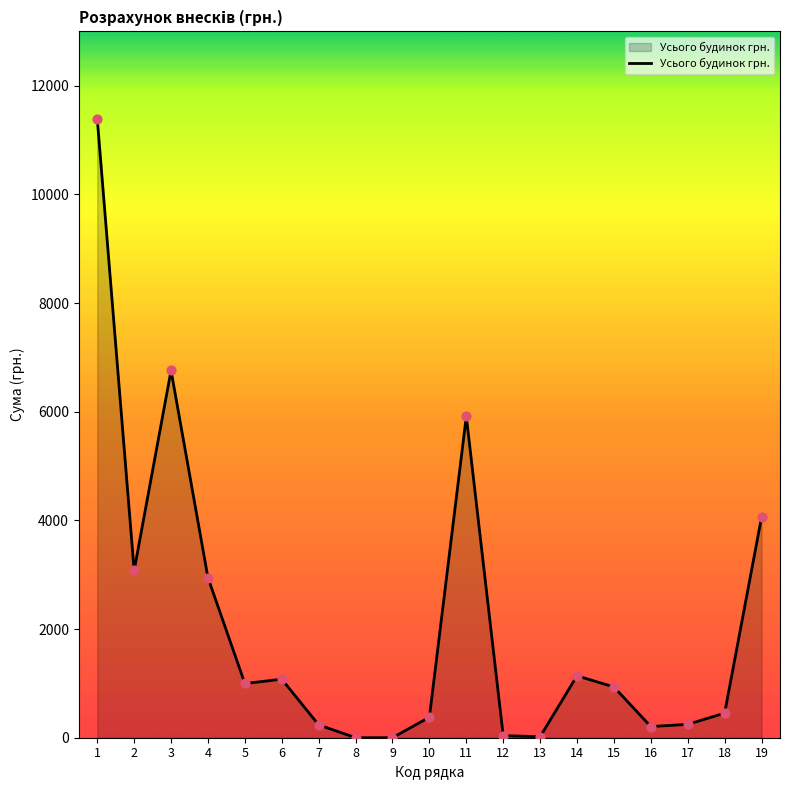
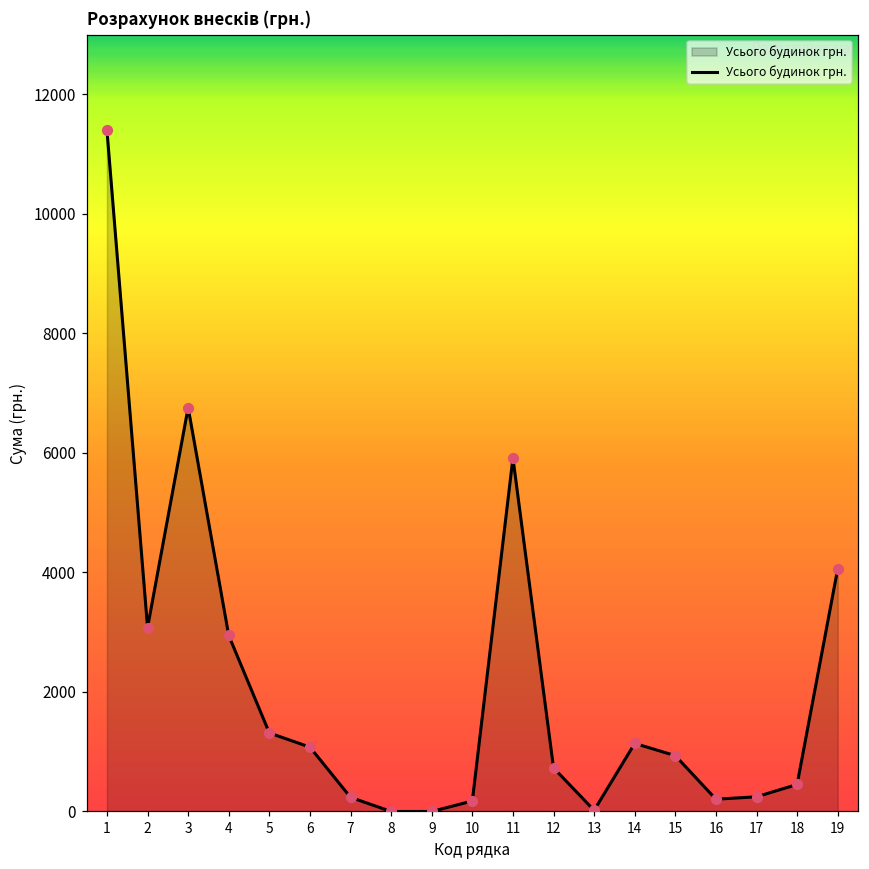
5: 1000 -> 1300
10: 400 -> 200
12: 0 -> 700
